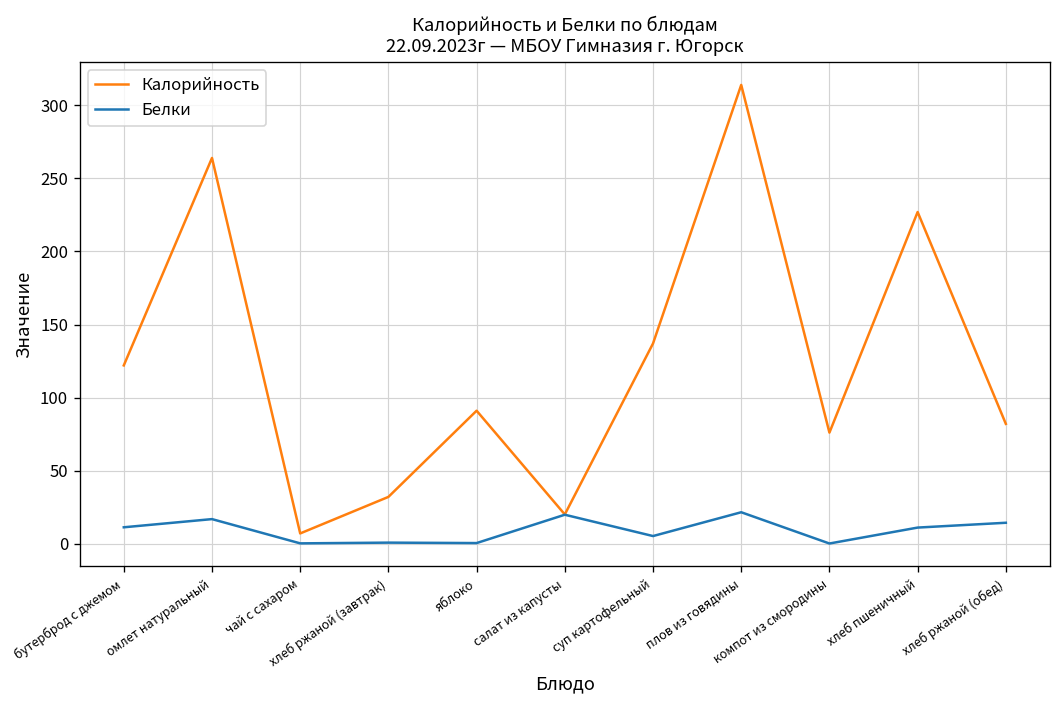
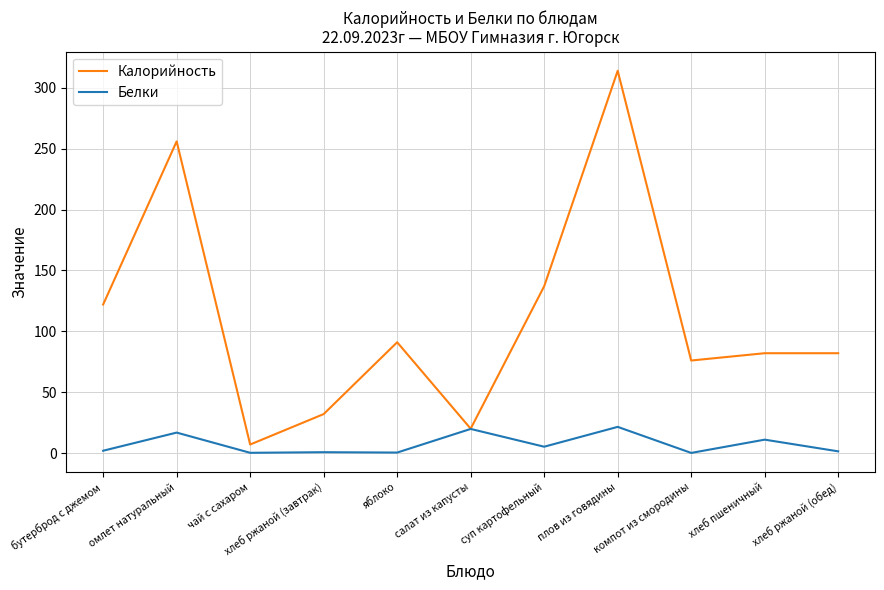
Белки, бутерброд с джемом: 11 -> 2
Калорийность, омлет натуральный: 264 -> 256
Калорийность, хлеб пшеничный: 227 -> 82
Белки, хлеб ржаной (обед): 14 -> 1
